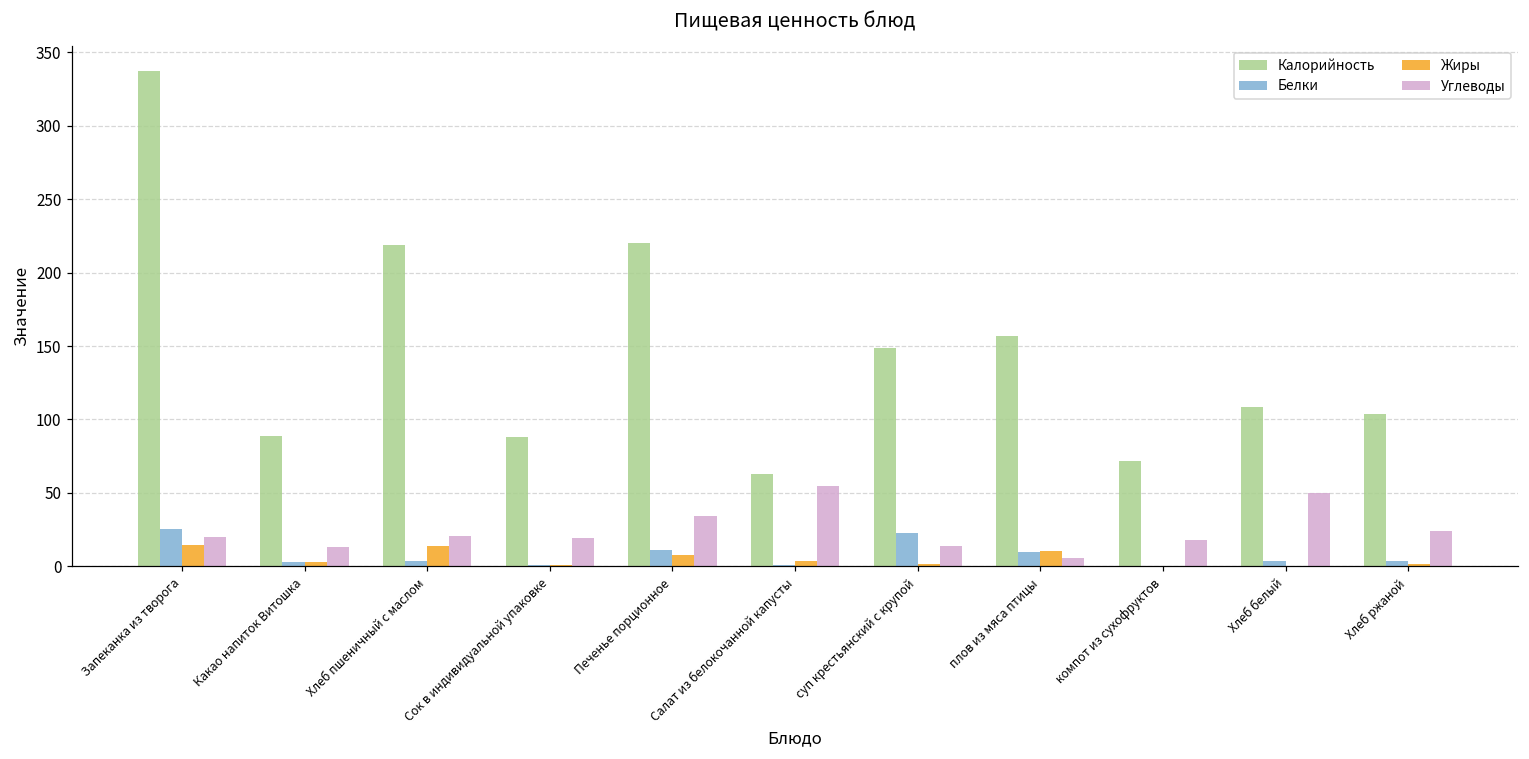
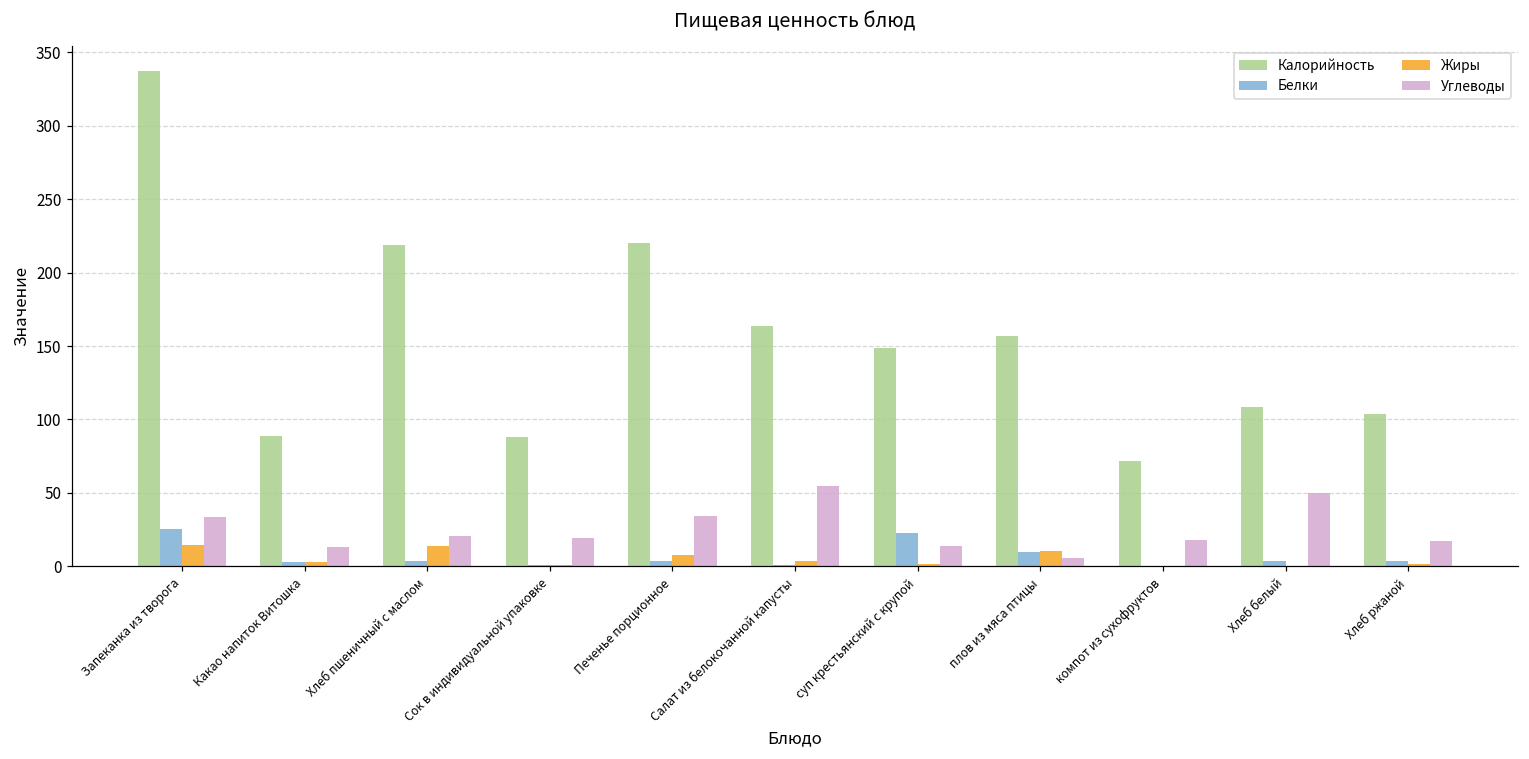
Углеводы, Запеканка из творога: 20 -> 34
Белки, Печенье порционное: 11 -> 4
Калорийность, Салат из белокочанной капусты: 63 -> 164
Углеводы, Хлеб ржаной: 24 -> 17
